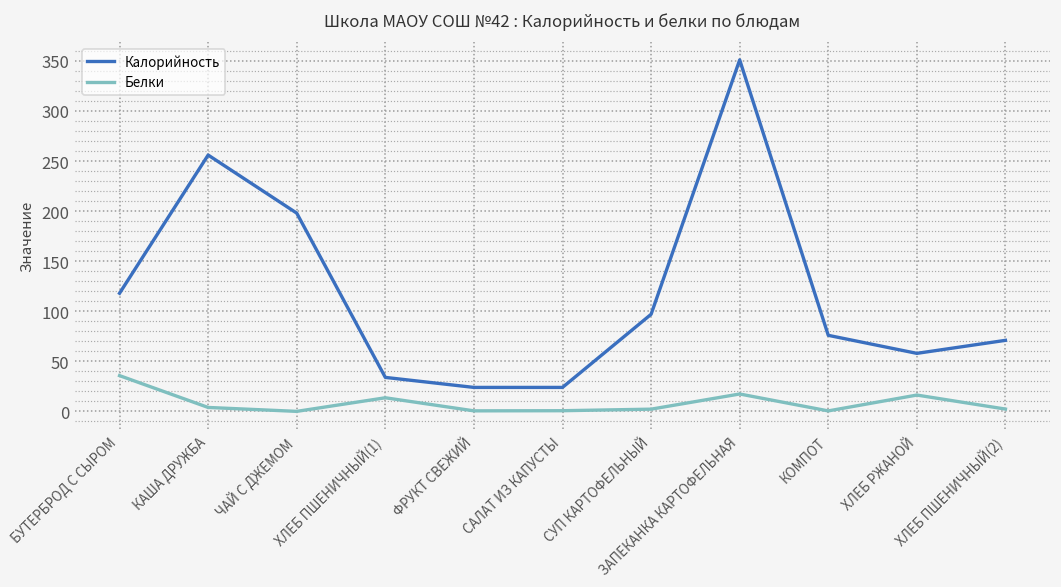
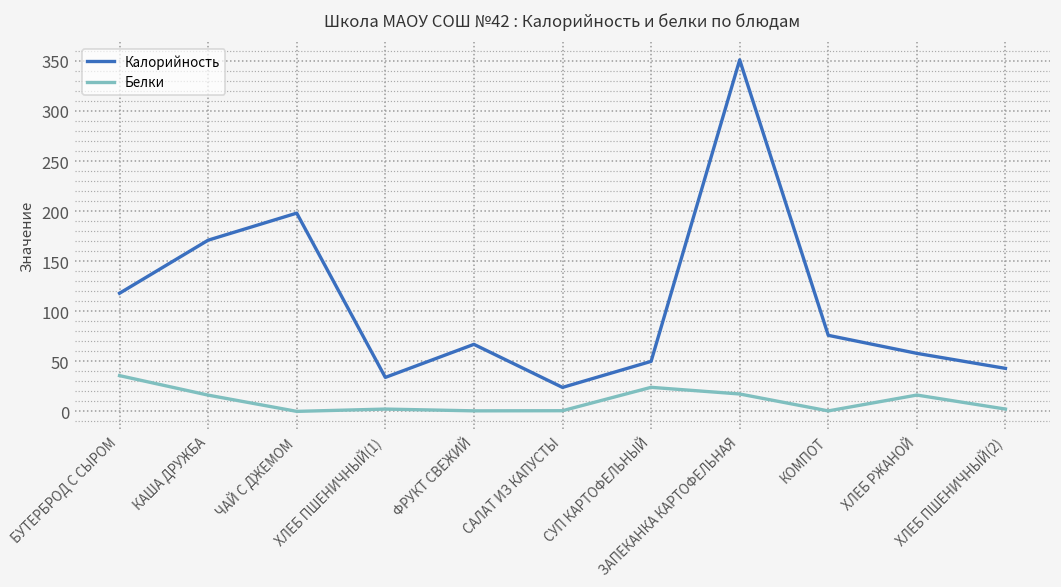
Калорийность, КАША ДРУЖБА: 260 -> 170
Белки, КАША ДРУЖБА: 0 -> 20
Белки, ХЛЕБ ПШЕНИЧНЫЙ(1): 10 -> 0
Калорийность, ФРУКТ СВЕЖИЙ: 20 -> 70
Калорийность, СУП КАРТОФЕЛЬНЫЙ: 100 -> 50
Белки, СУП КАРТОФЕЛЬНЫЙ: 0 -> 20
Калорийность, ХЛЕБ ПШЕНИЧНЫЙ(2): 70 -> 40
